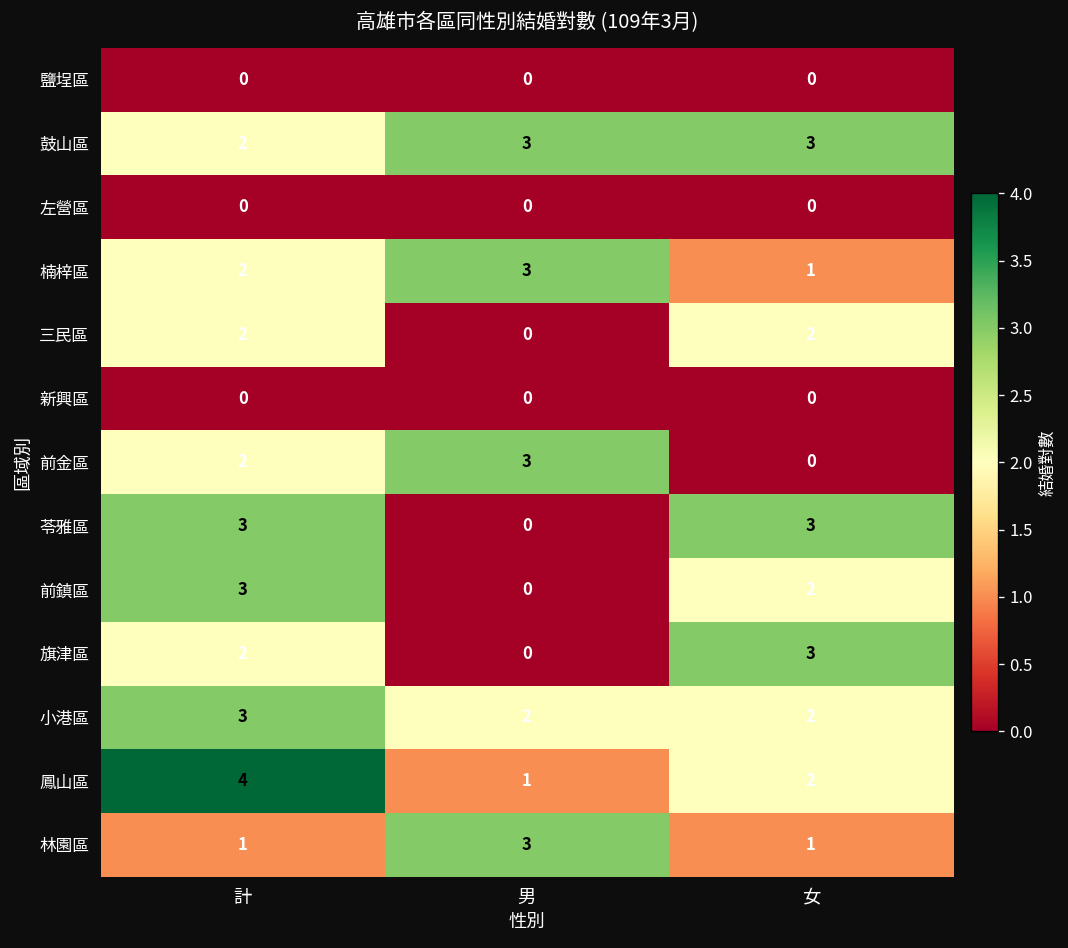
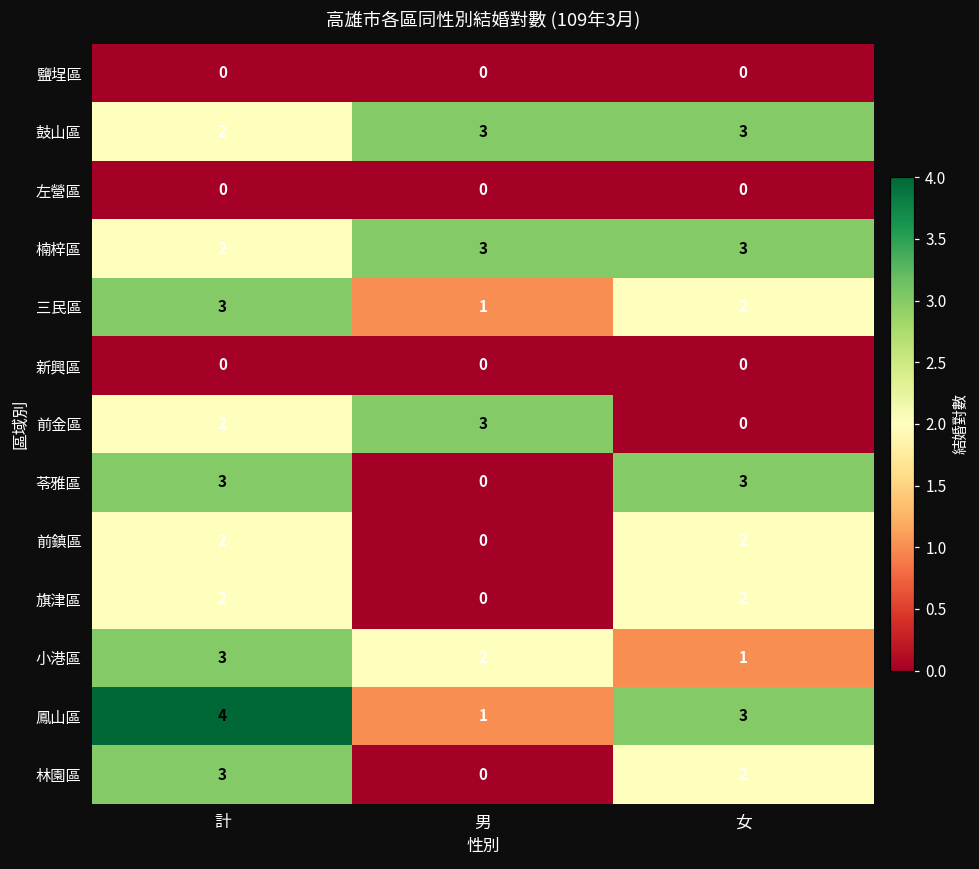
楠梓區, 女: 1 -> 3
三民區, 計: 2 -> 3
三民區, 男: 0 -> 1
前鎮區, 計: 3 -> 2
旗津區, 女: 3 -> 2
小港區, 女: 2 -> 1
鳳山區, 女: 2 -> 3
林園區, 計: 1 -> 3
林園區, 男: 3 -> 0
林園區, 女: 1 -> 2
